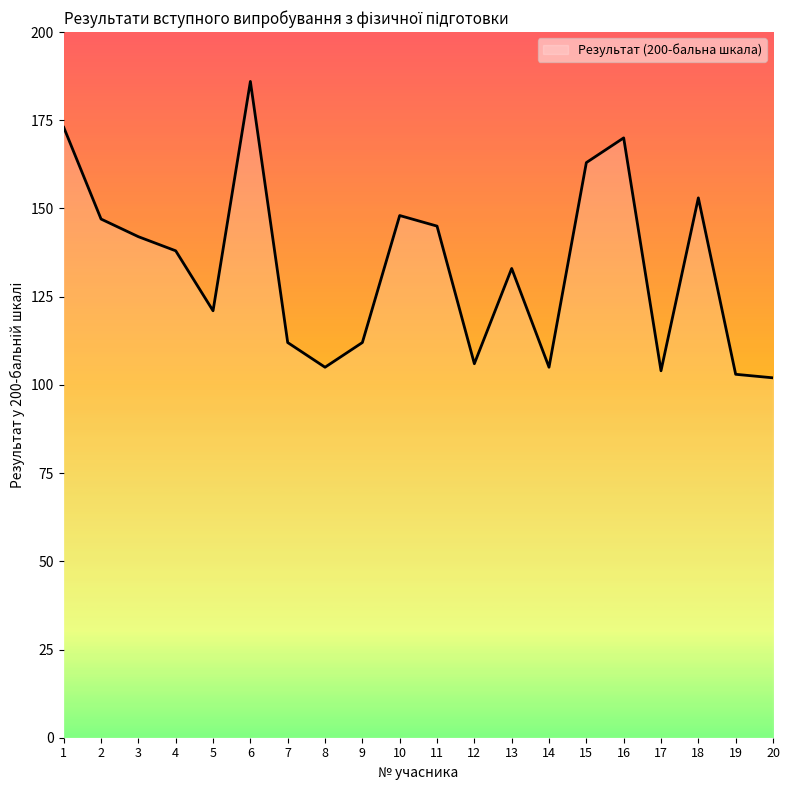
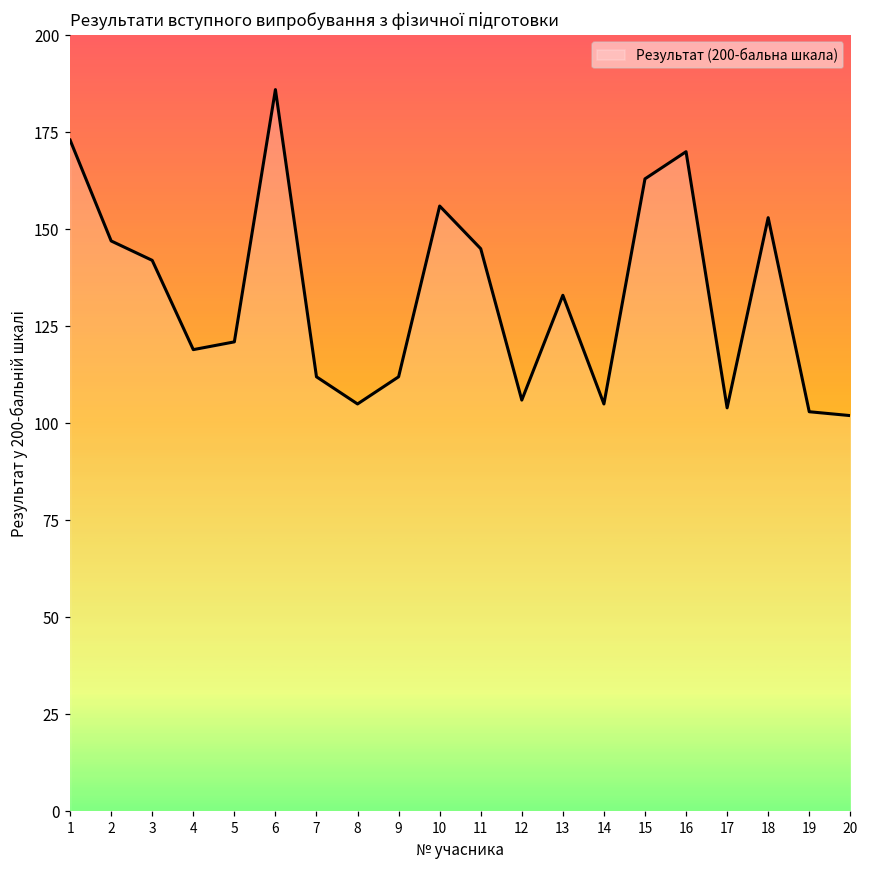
4: 138 -> 119
10: 148 -> 156
